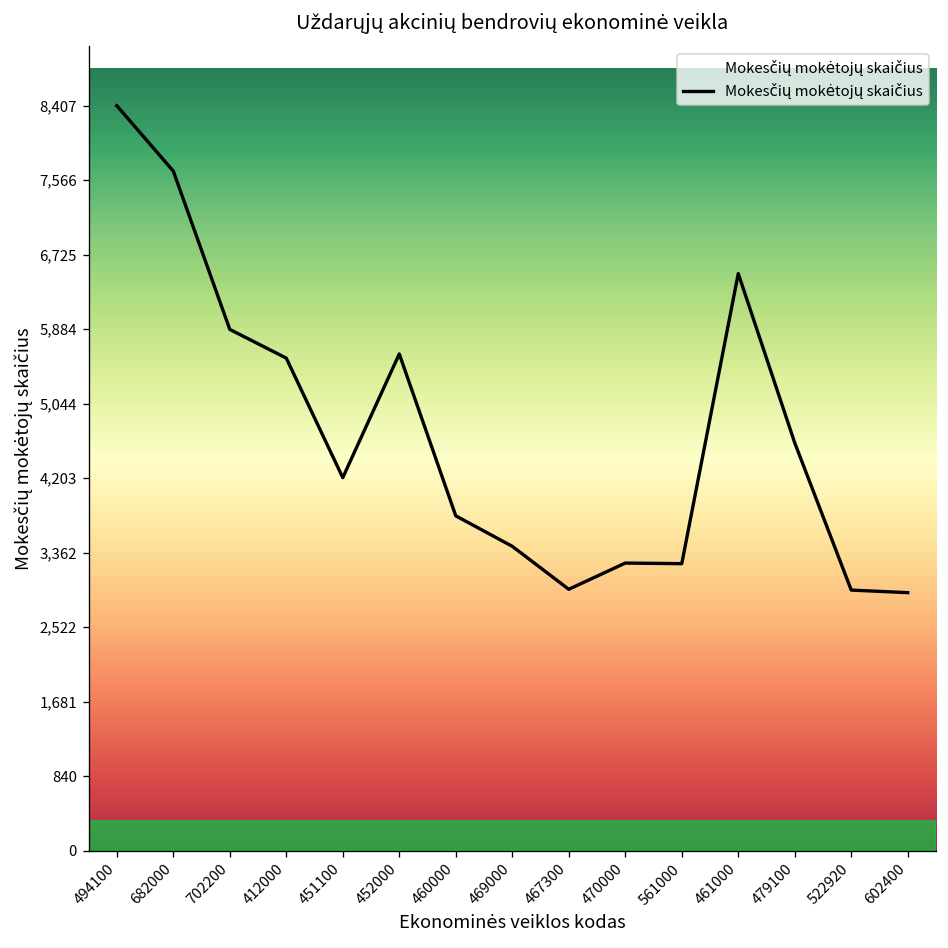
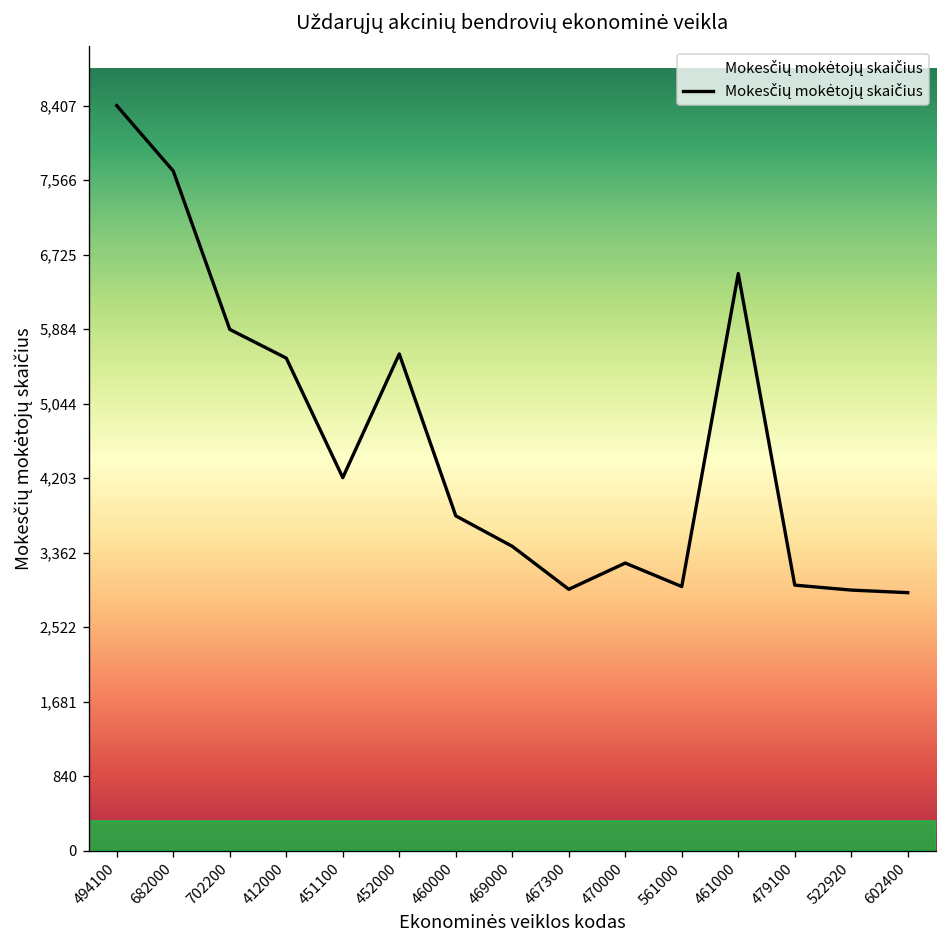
561000: 3,200 -> 3,000
479100: 4,600 -> 3,000
